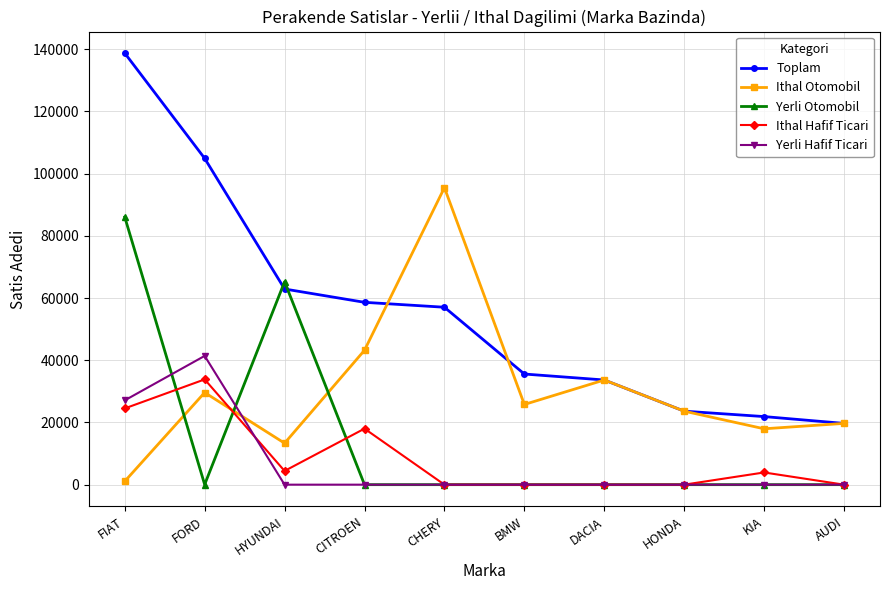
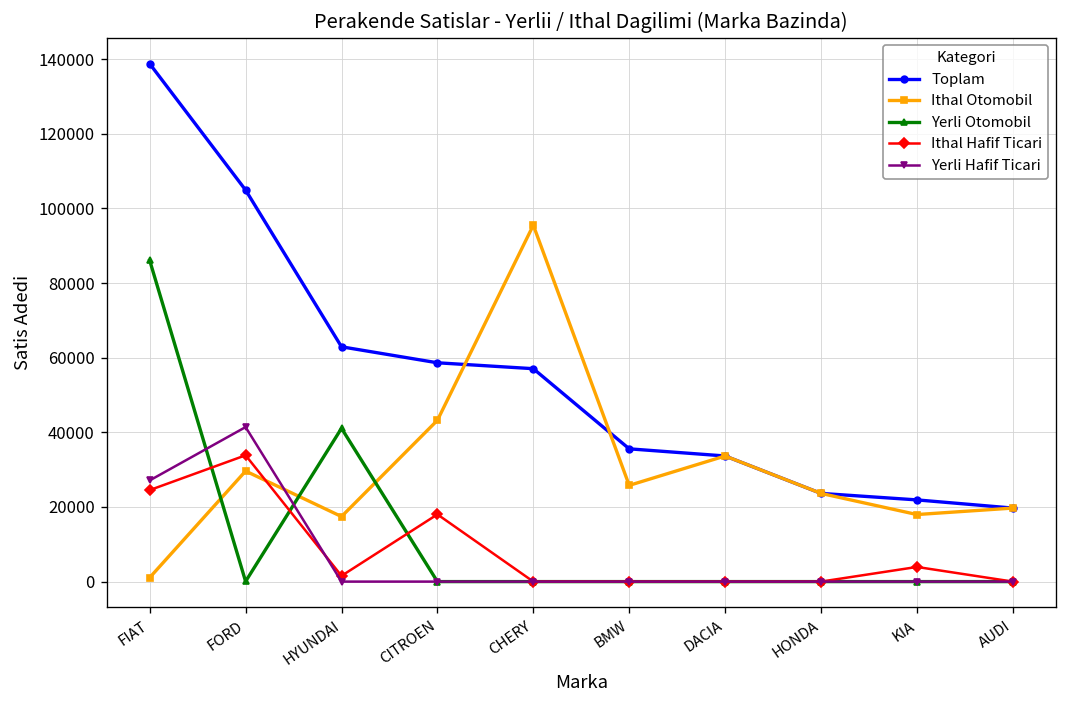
Ithal Otomobil, HYUNDAI: 13000 -> 17000
Yerli Otomobil, HYUNDAI: 65000 -> 41000
Ithal Hafif Ticari, HYUNDAI: 4000 -> 2000
